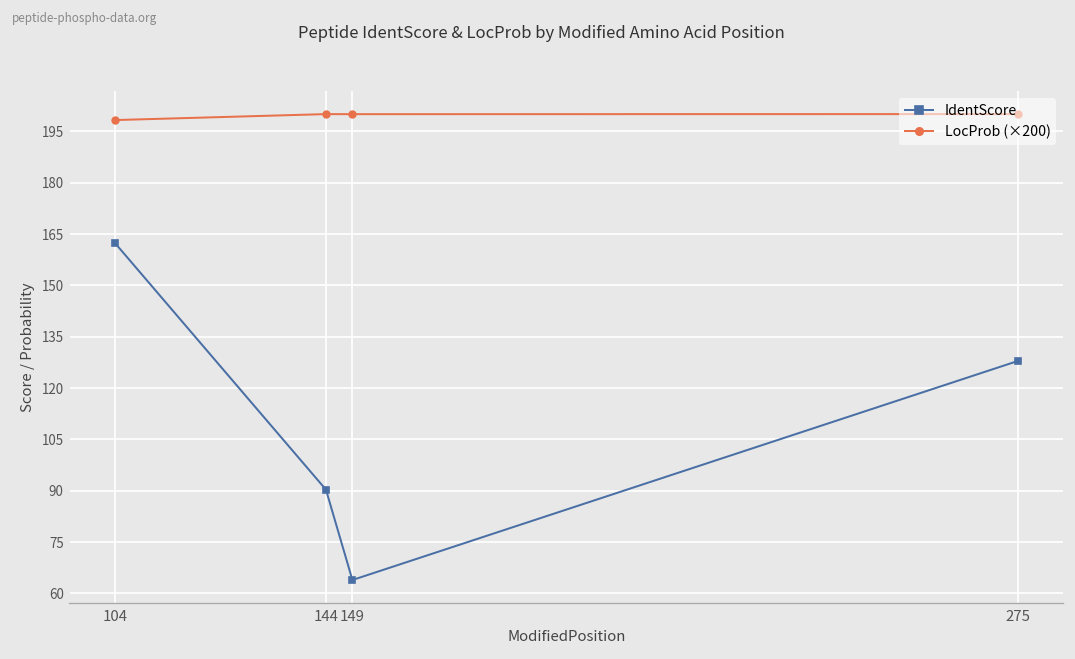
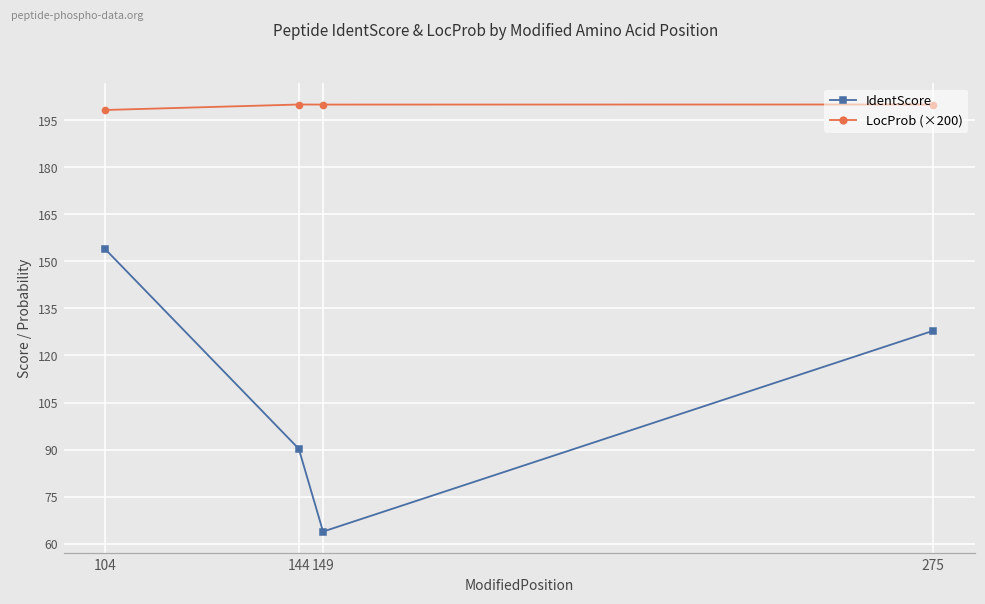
IdentScore, 104: 162 -> 154
